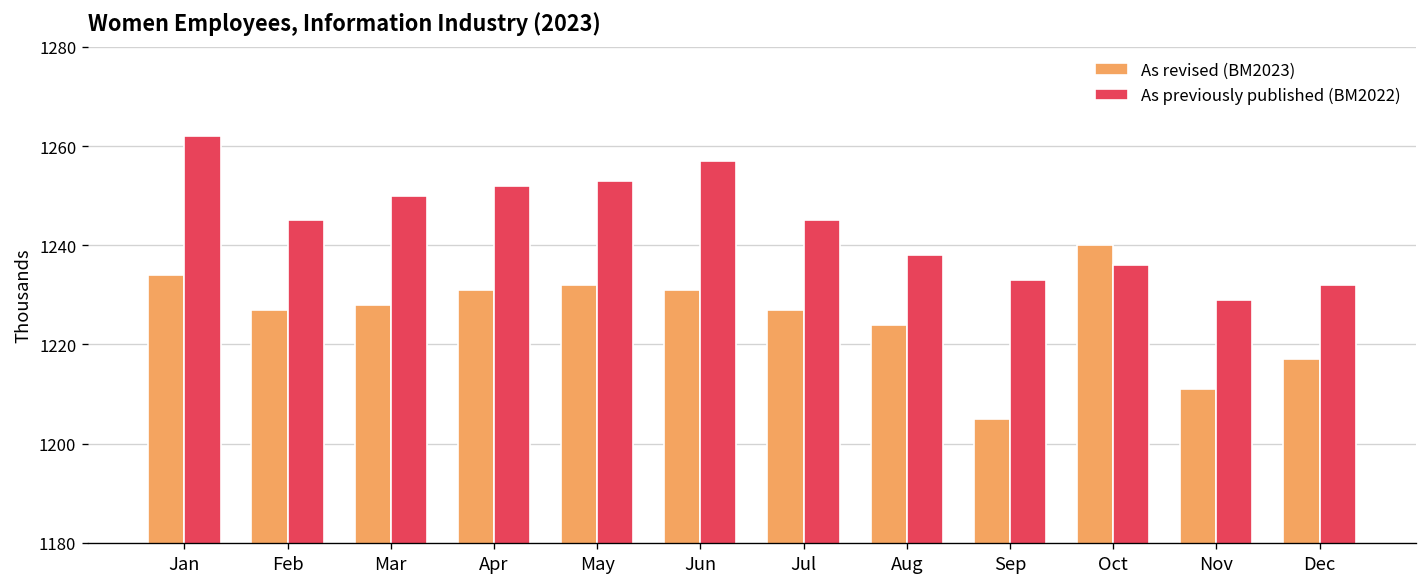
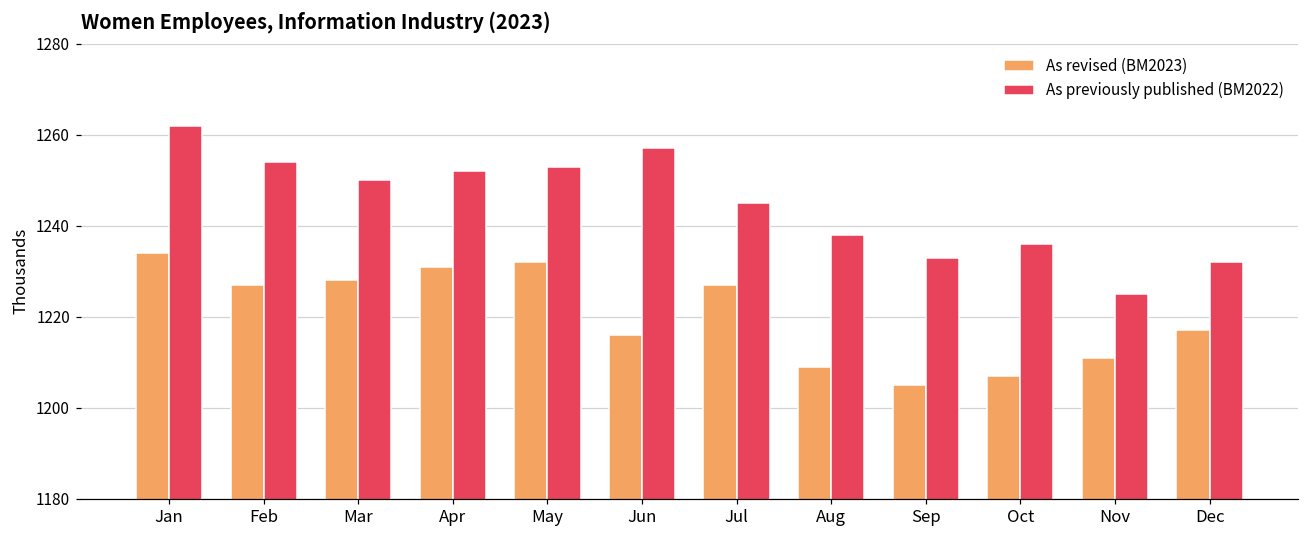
As previously published (BM2022), Feb: 1245 -> 1254
As revised (BM2023), Jun: 1231 -> 1216
As revised (BM2023), Aug: 1224 -> 1209
As revised (BM2023), Oct: 1240 -> 1207
As previously published (BM2022), Nov: 1229 -> 1225
